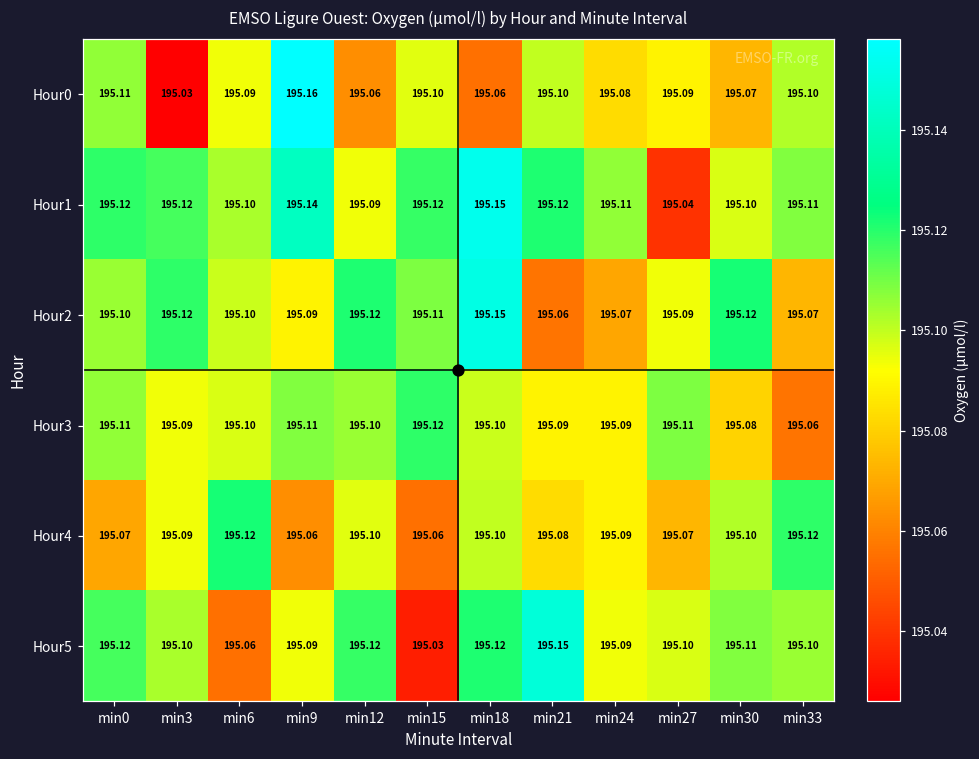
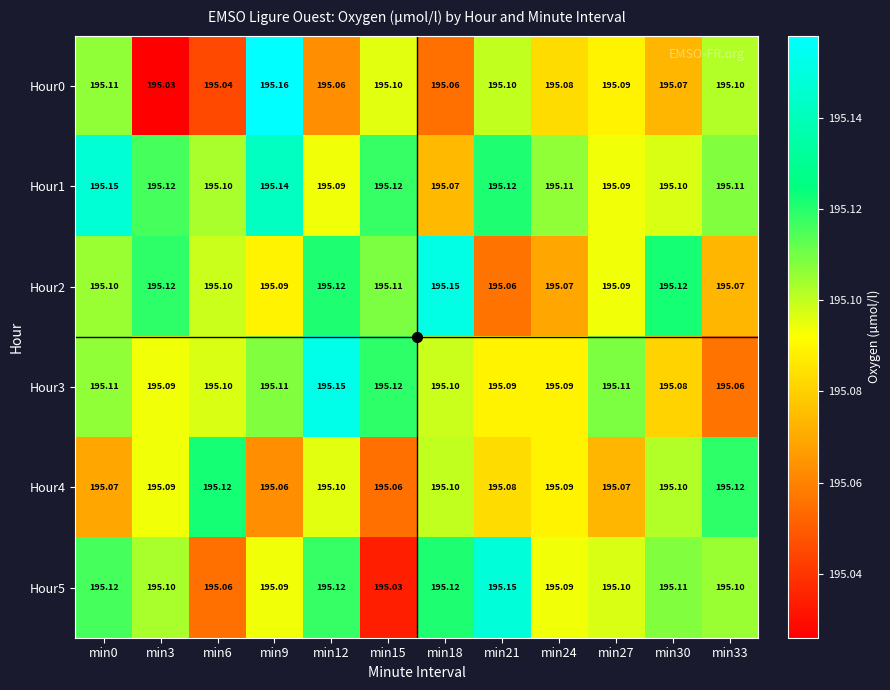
Hour0, min6: 195.09 -> 195.04
Hour1, min0: 195.12 -> 195.15
Hour1, min18: 195.15 -> 195.07
Hour1, min27: 195.04 -> 195.09
Hour3, min12: 195.10 -> 195.15
